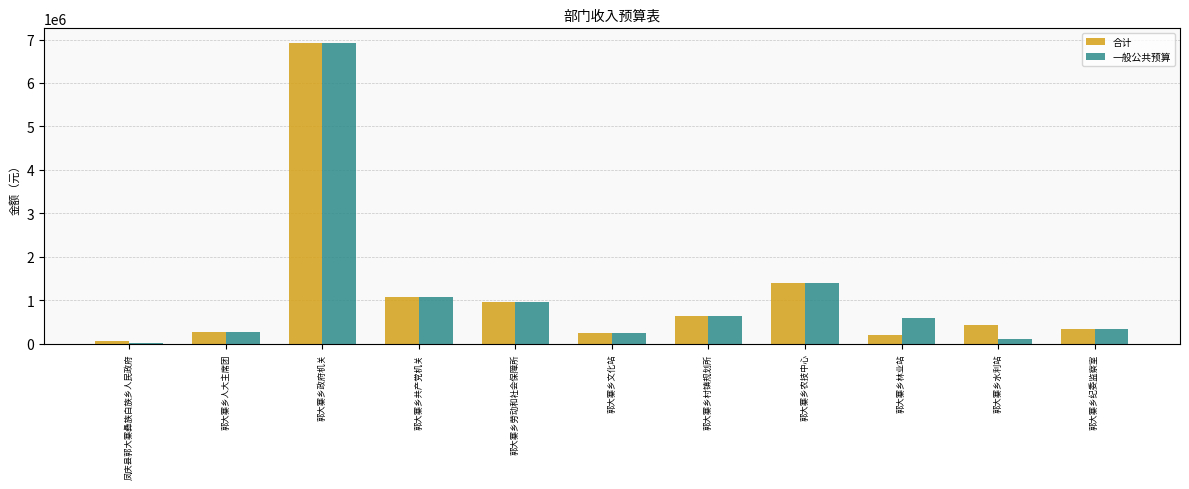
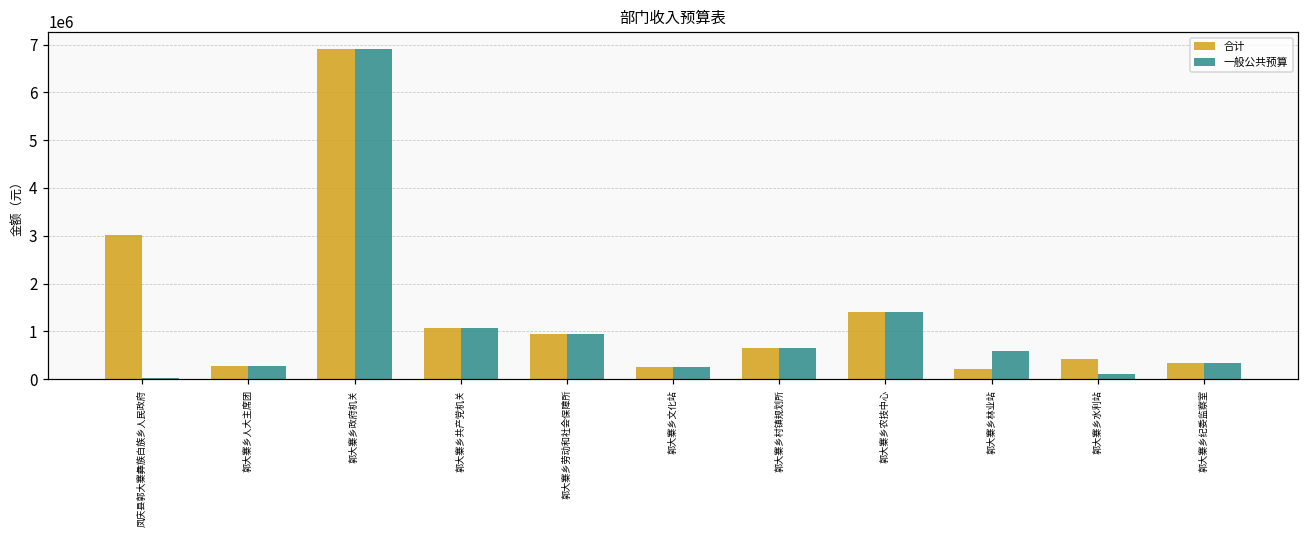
合计, 凤庆县郭大寨彝族白族乡人民政府: 100000 -> 3000000
